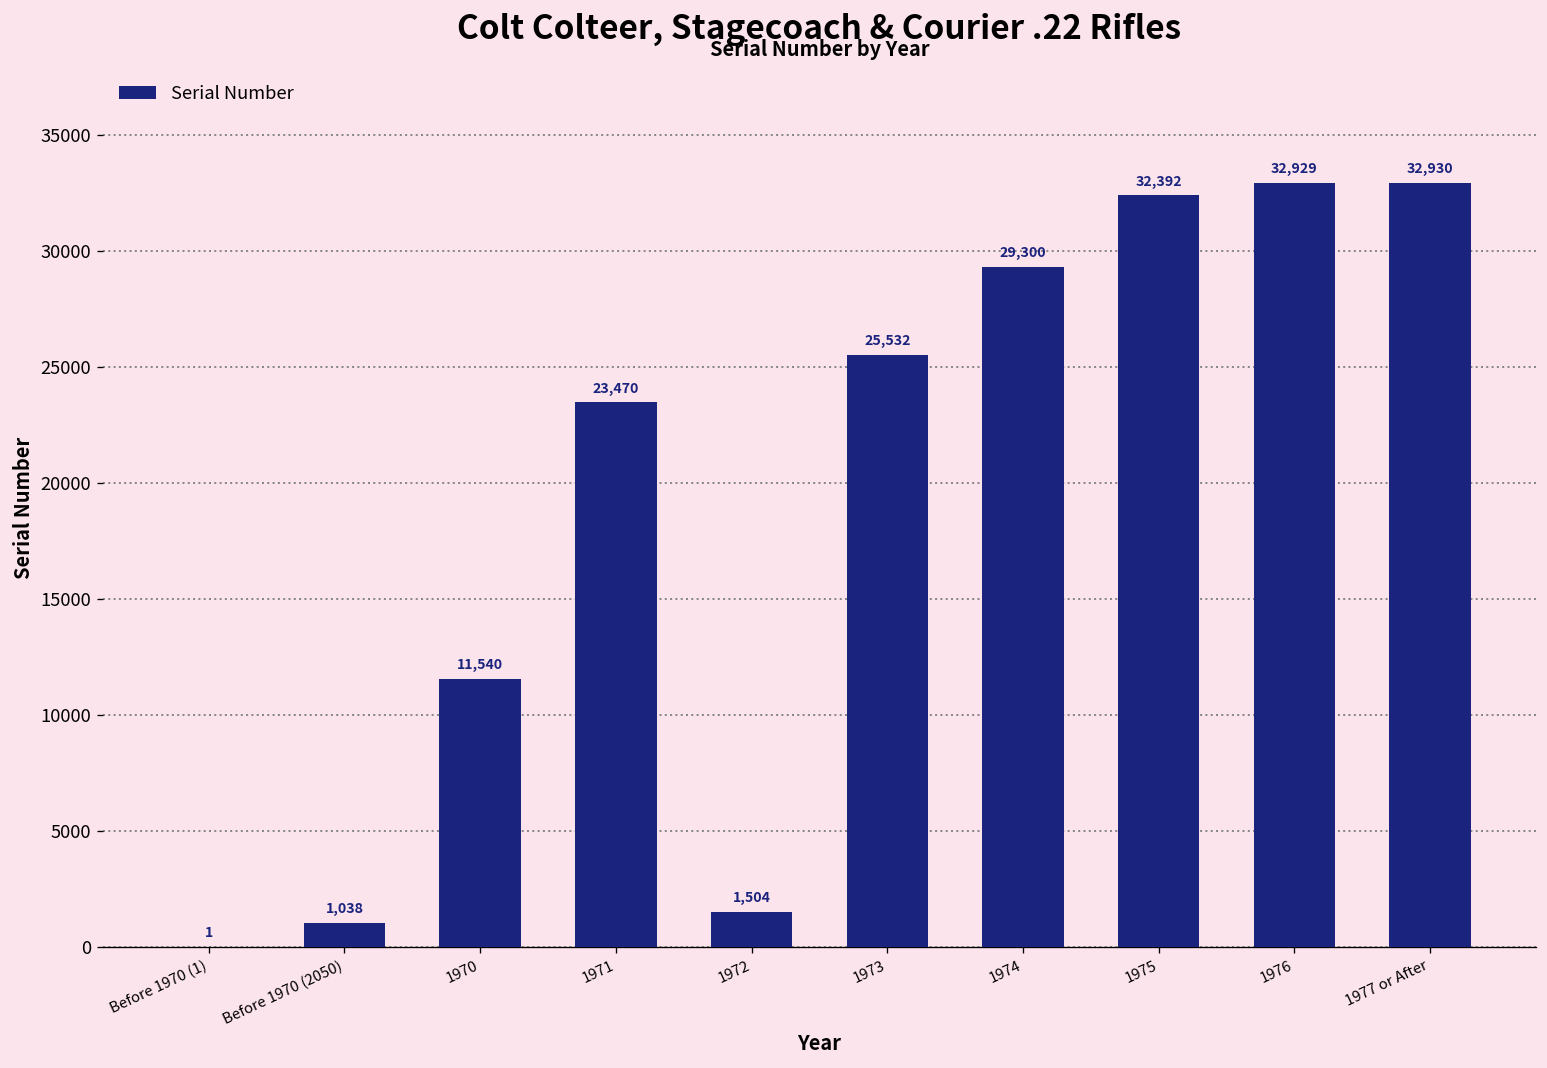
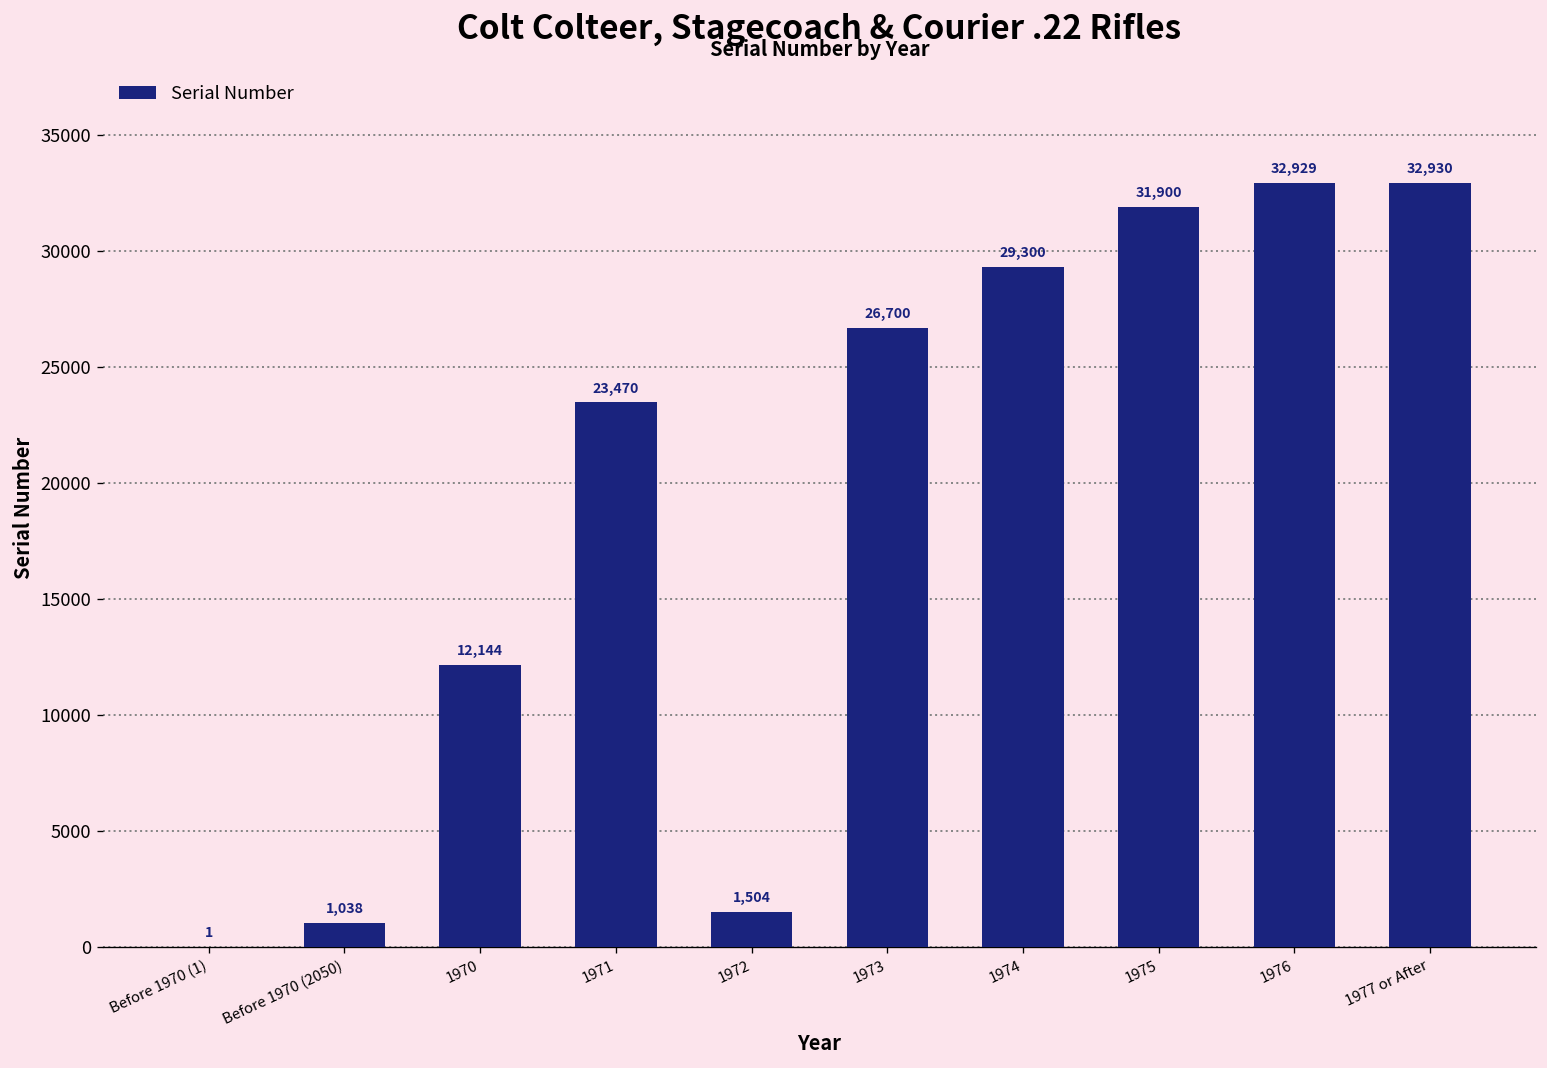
1970: 11,540 -> 12,144
1973: 25,532 -> 26,700
1975: 32,392 -> 31,900
